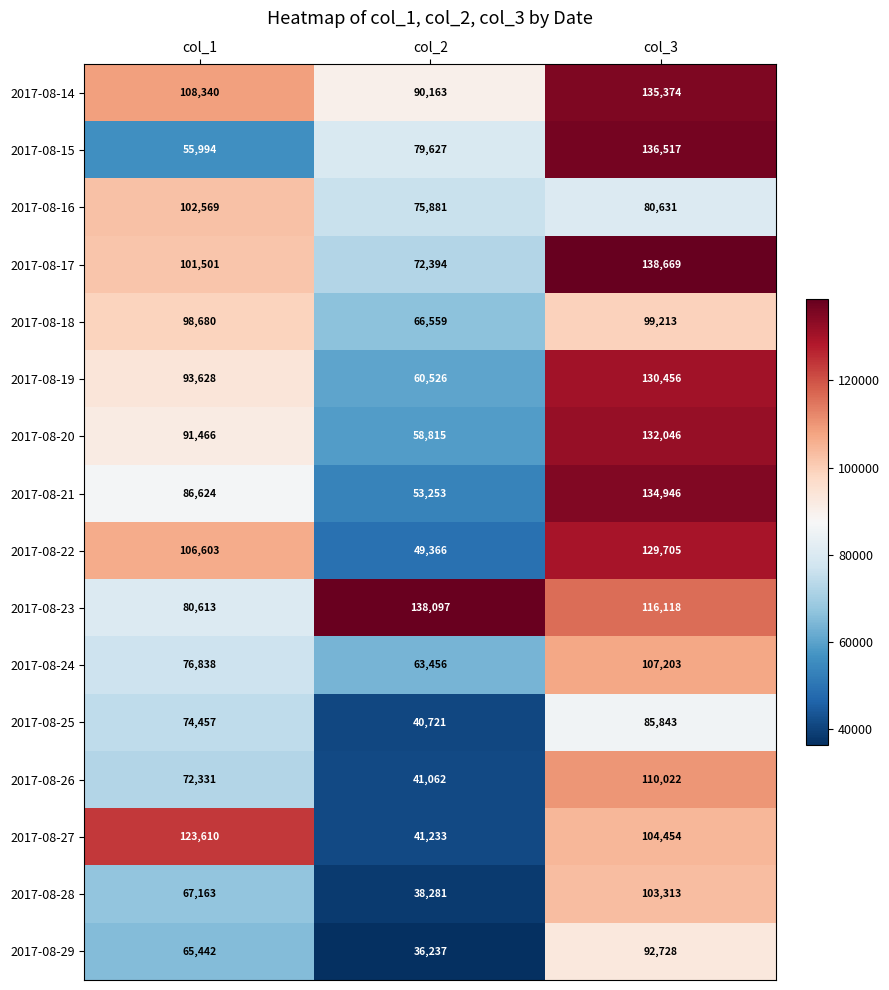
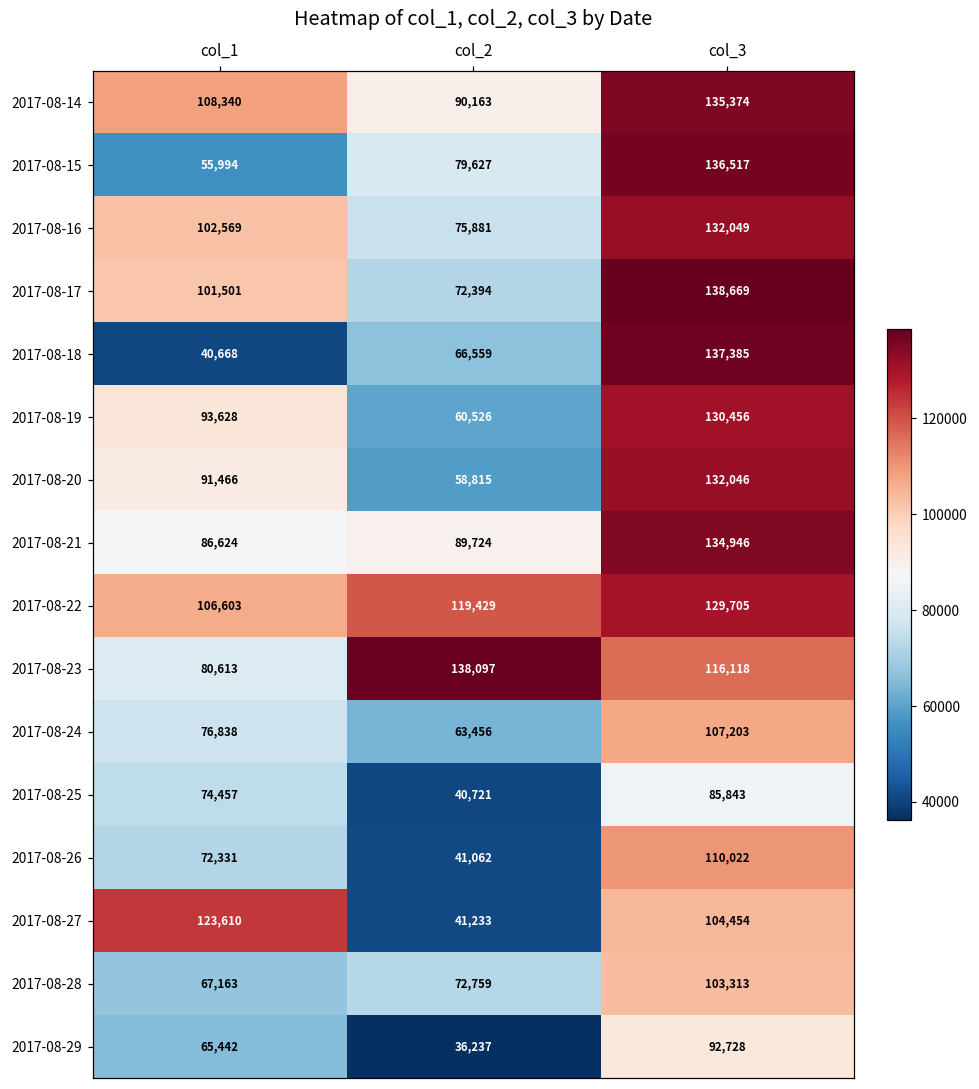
2017-08-16, col_3: 80,631 -> 132,049
2017-08-18, col_1: 98,680 -> 40,668
2017-08-18, col_3: 99,213 -> 137,385
2017-08-21, col_2: 53,253 -> 89,724
2017-08-22, col_2: 49,366 -> 119,429
2017-08-28, col_2: 38,281 -> 72,759
